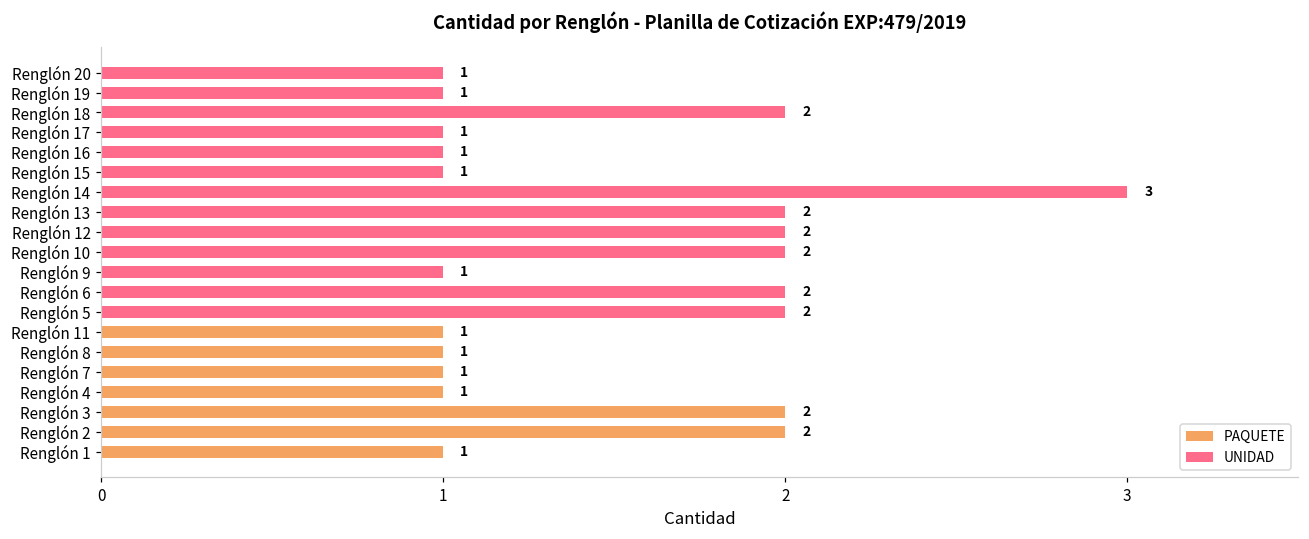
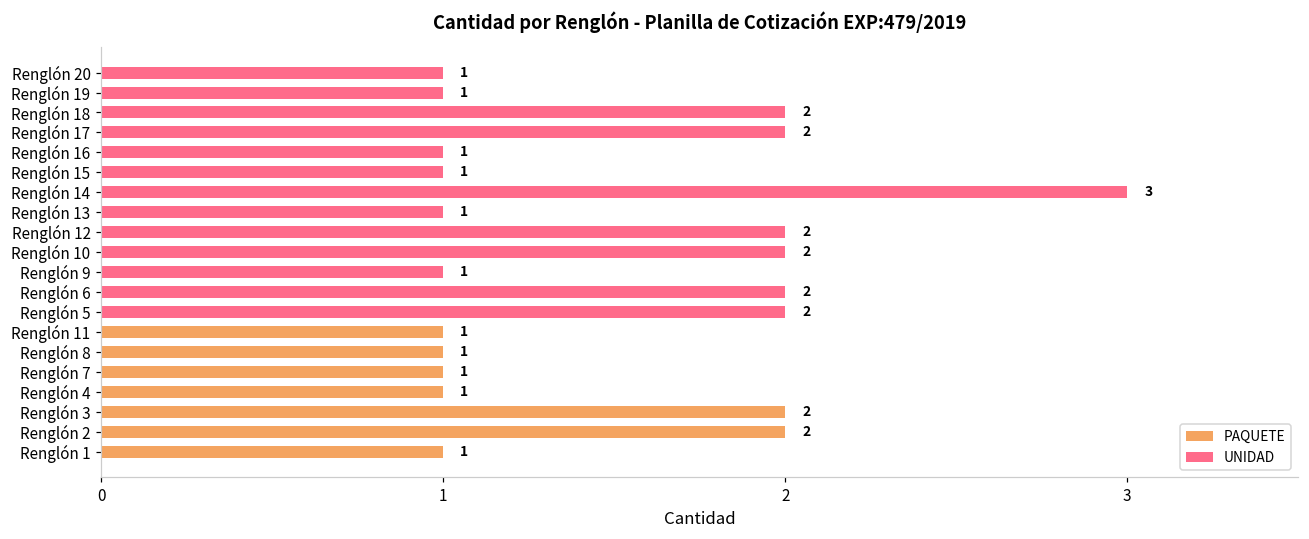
UNIDAD, Renglón 17: 1 -> 2
UNIDAD, Renglón 13: 2 -> 1
